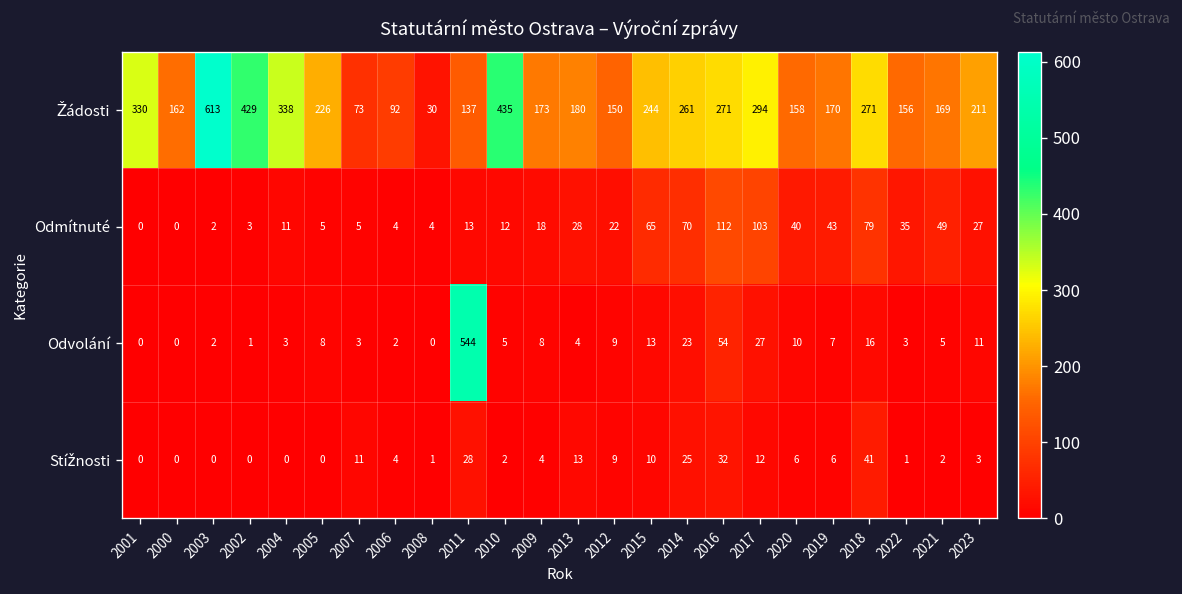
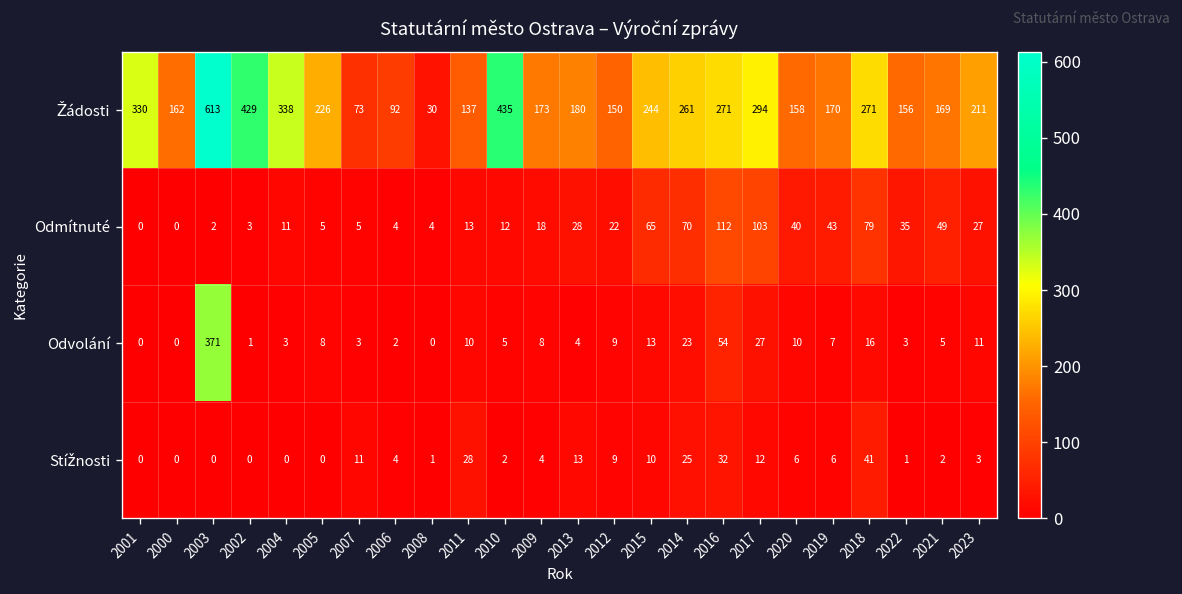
Odvolání, 2003: 2 -> 371
Odvolání, 2011: 544 -> 10
